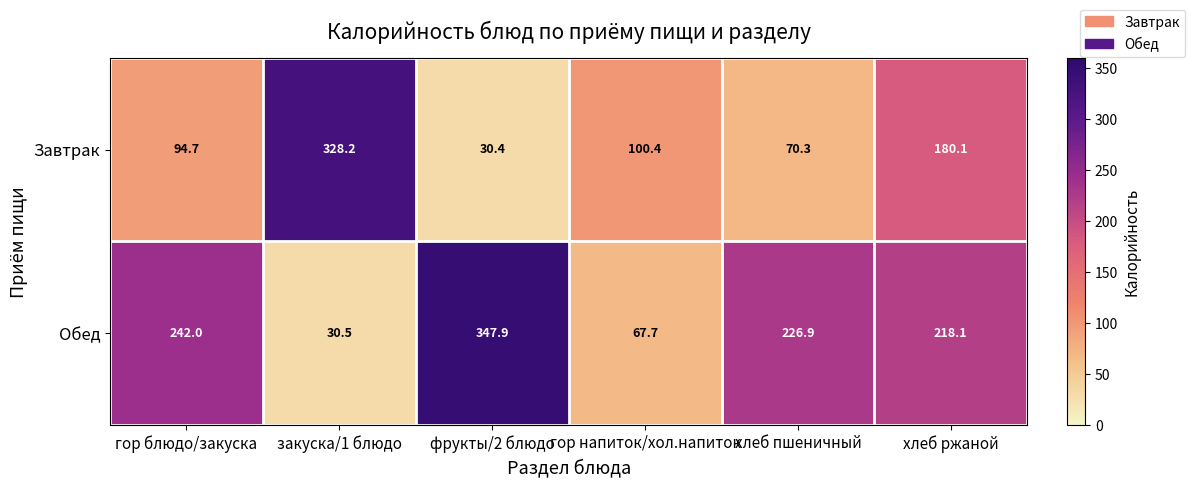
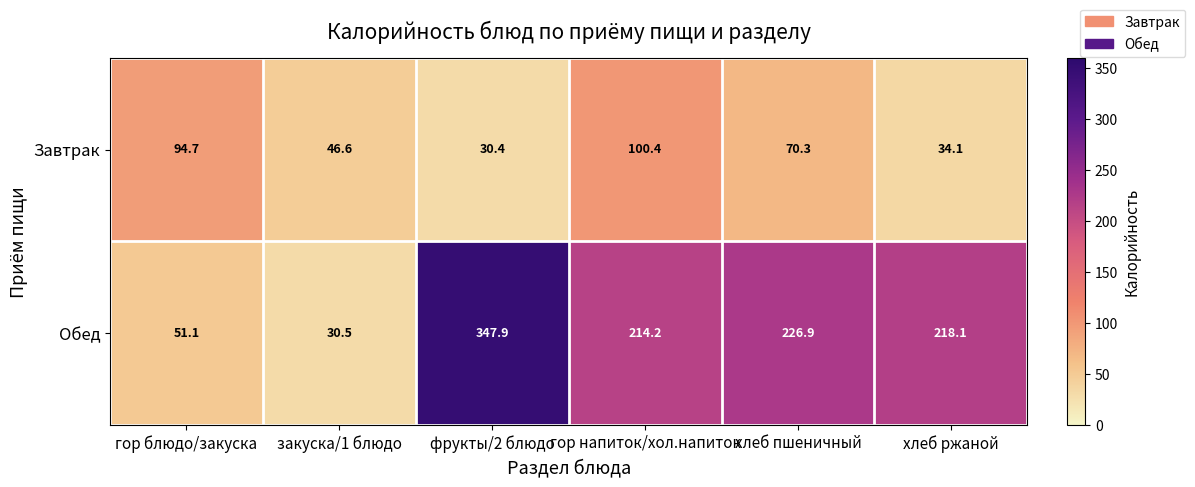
Завтрак, закуска/1 блюдо: 328.2 -> 46.6
Завтрак, хлеб ржаной: 180.1 -> 34.1
Обед, гор блюдо/закуска: 242.0 -> 51.1
Обед, гор напиток/хол.напиток: 67.7 -> 214.2
